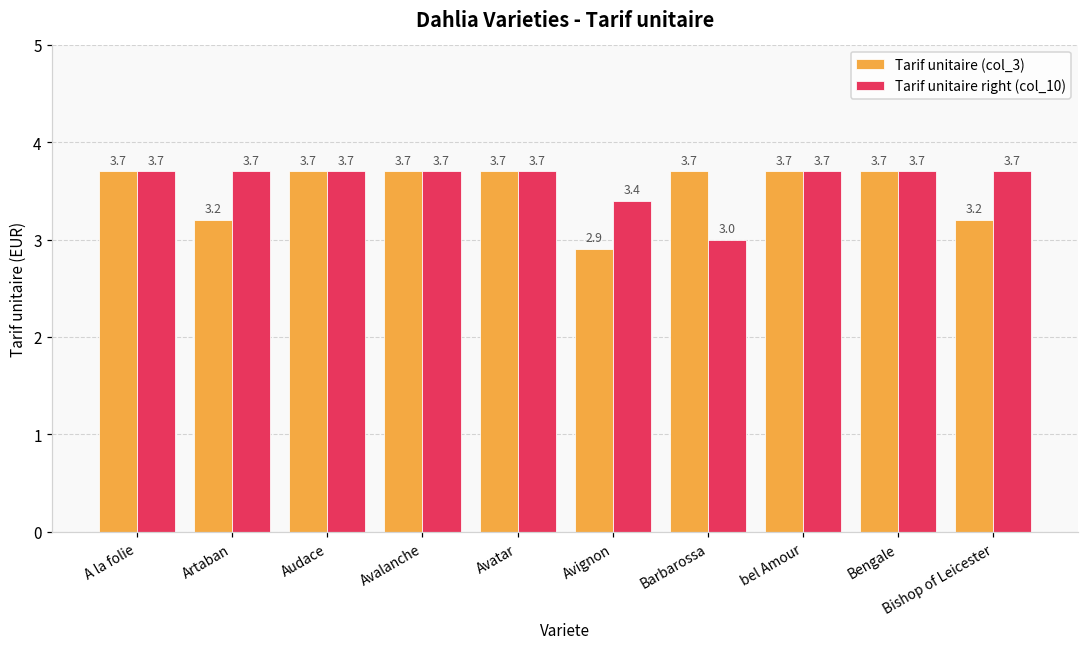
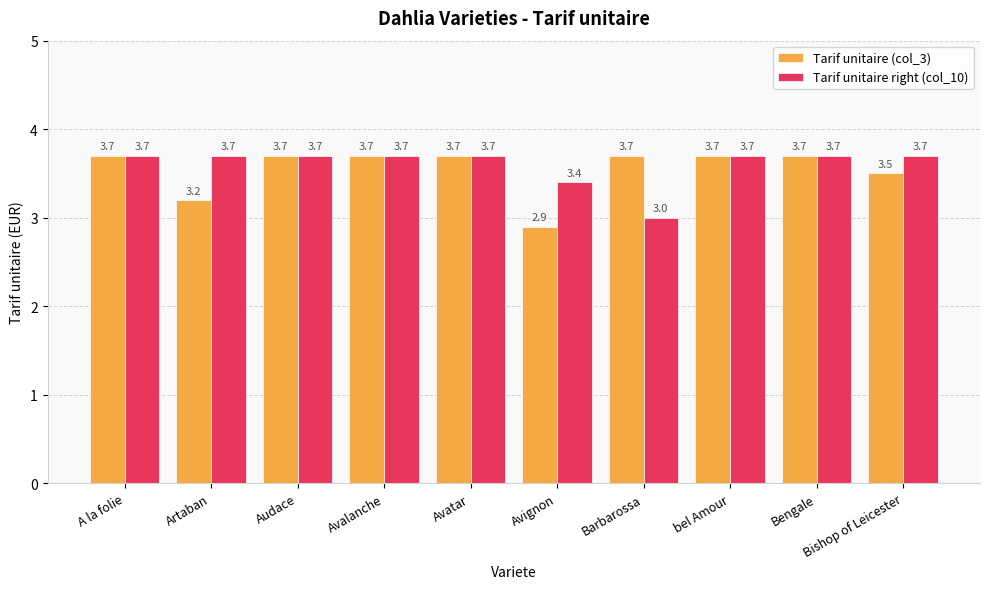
Tarif unitaire (col_3), Bishop of Leicester: 3.2 -> 3.5
